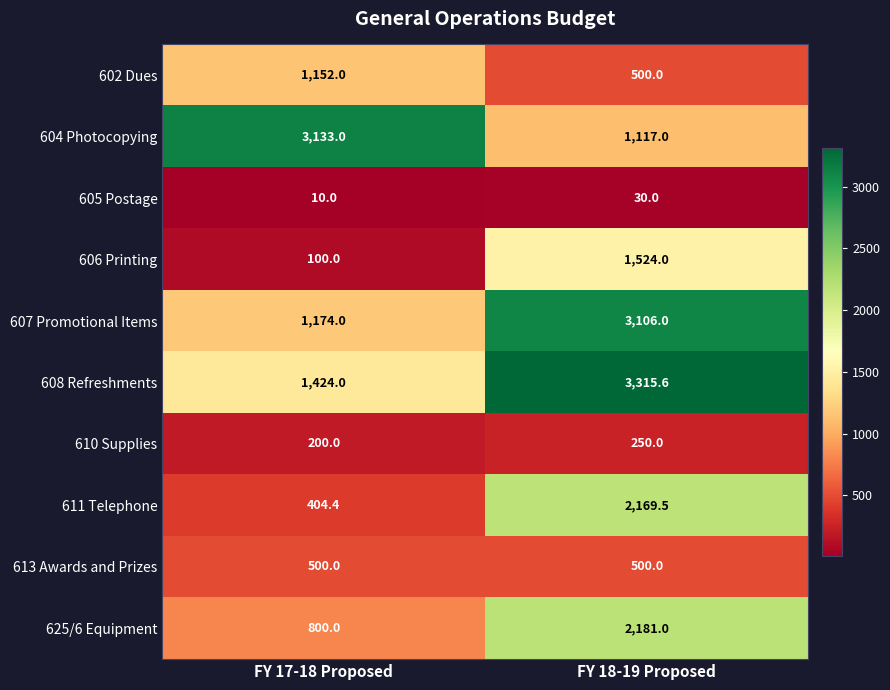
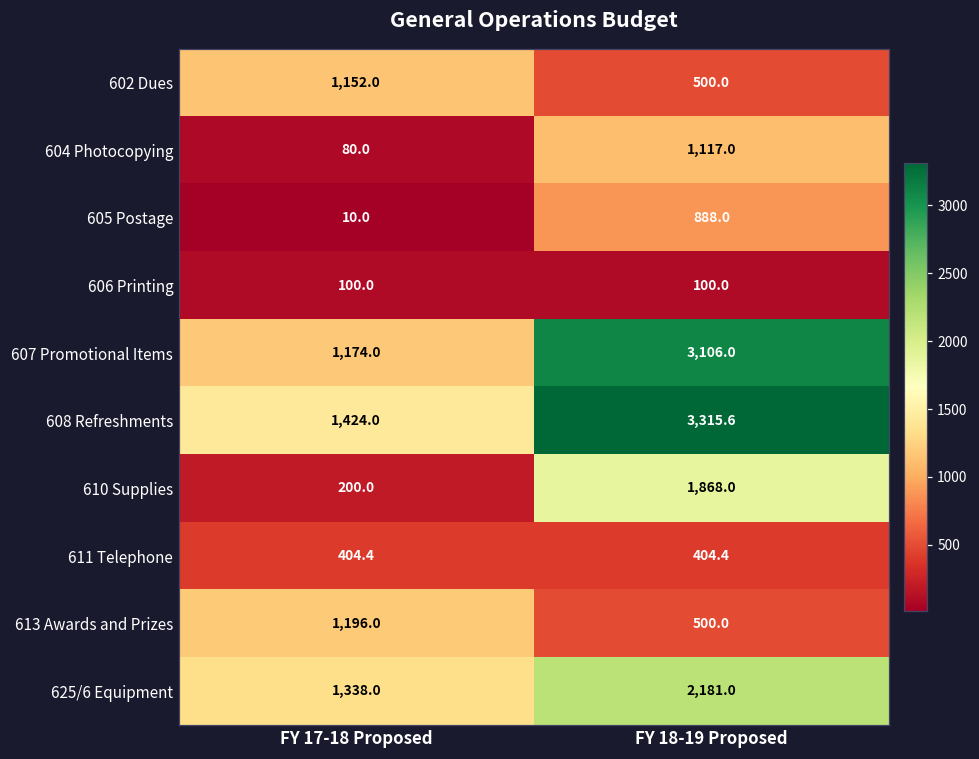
604 Photocopying, FY 17-18 Proposed: 3,133.0 -> 80.0
605 Postage, FY 18-19 Proposed: 30.0 -> 888.0
606 Printing, FY 18-19 Proposed: 1,524.0 -> 100.0
610 Supplies, FY 18-19 Proposed: 250.0 -> 1,868.0
611 Telephone, FY 18-19 Proposed: 2,169.5 -> 404.4
613 Awards and Prizes, FY 17-18 Proposed: 500.0 -> 1,196.0
625/6 Equipment, FY 17-18 Proposed: 800.0 -> 1,338.0
